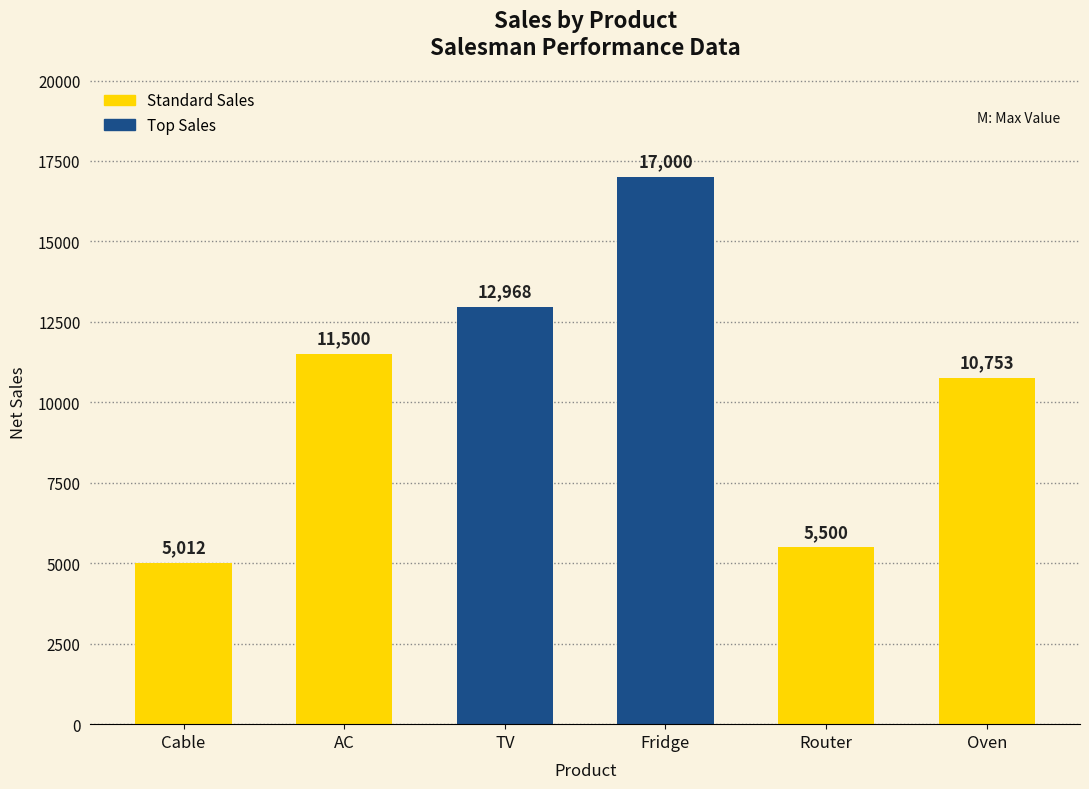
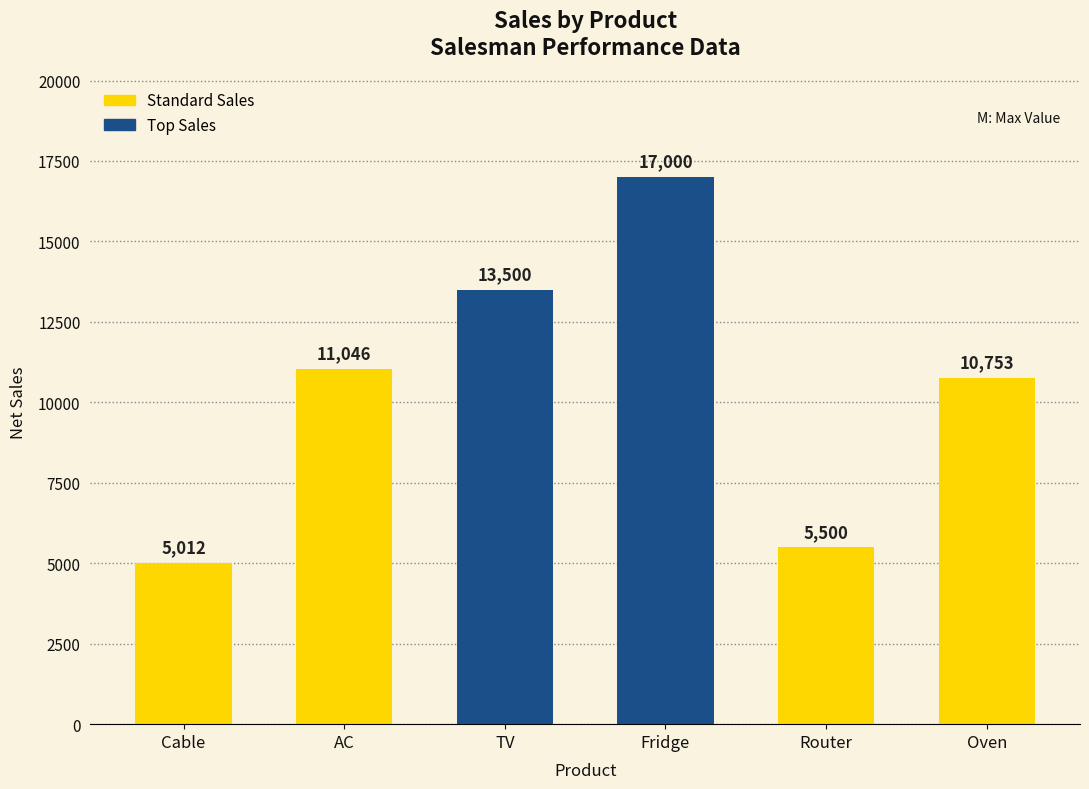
AC: 11,500 -> 11,046
TV: 12,968 -> 13,500
